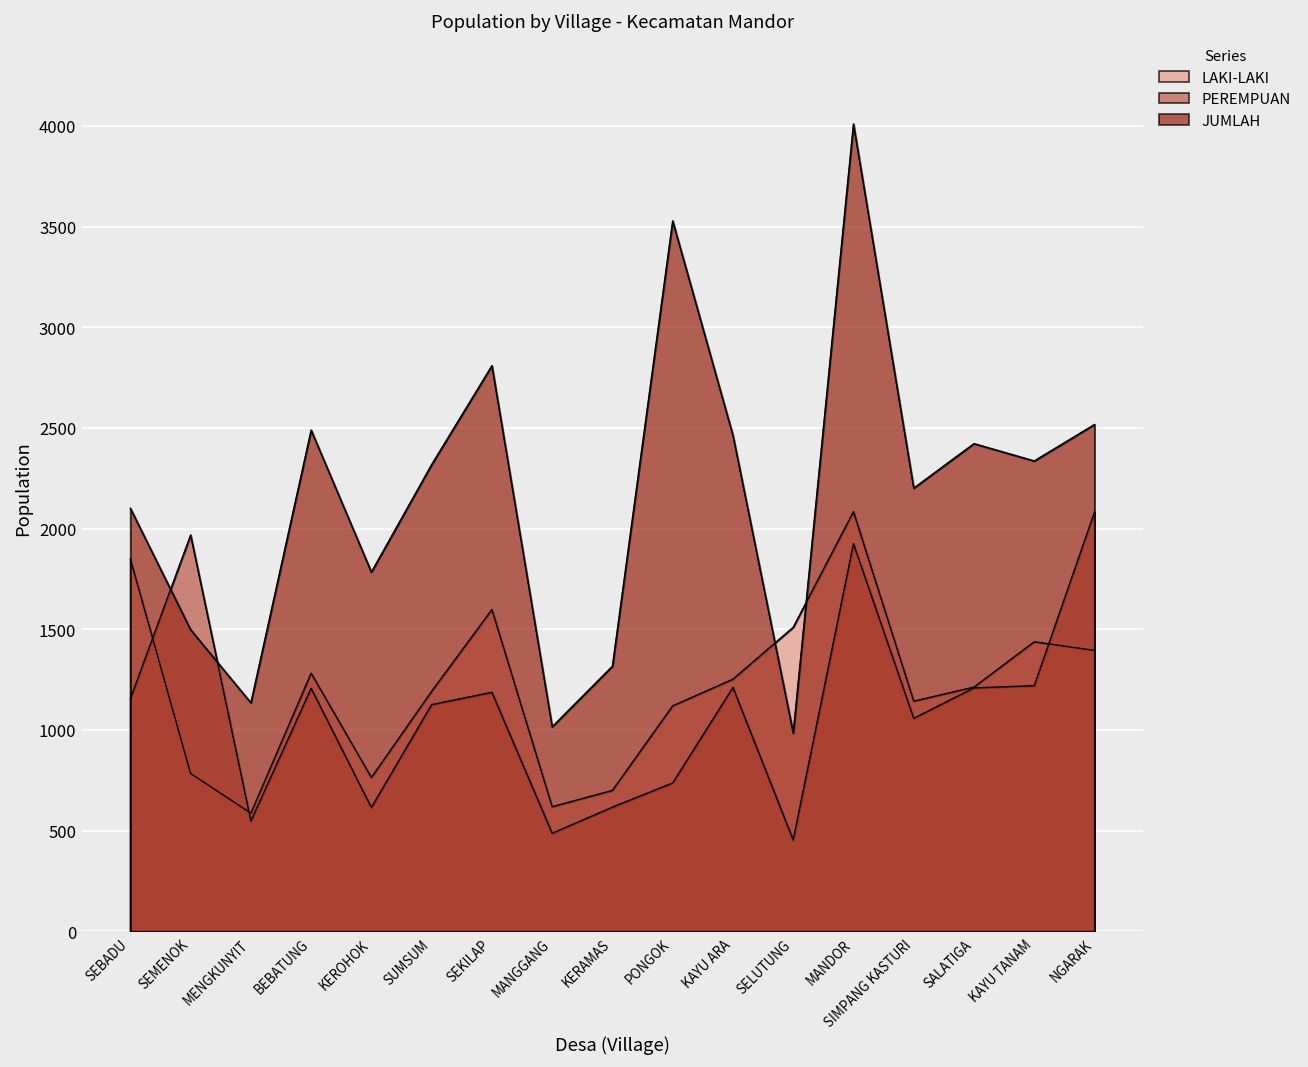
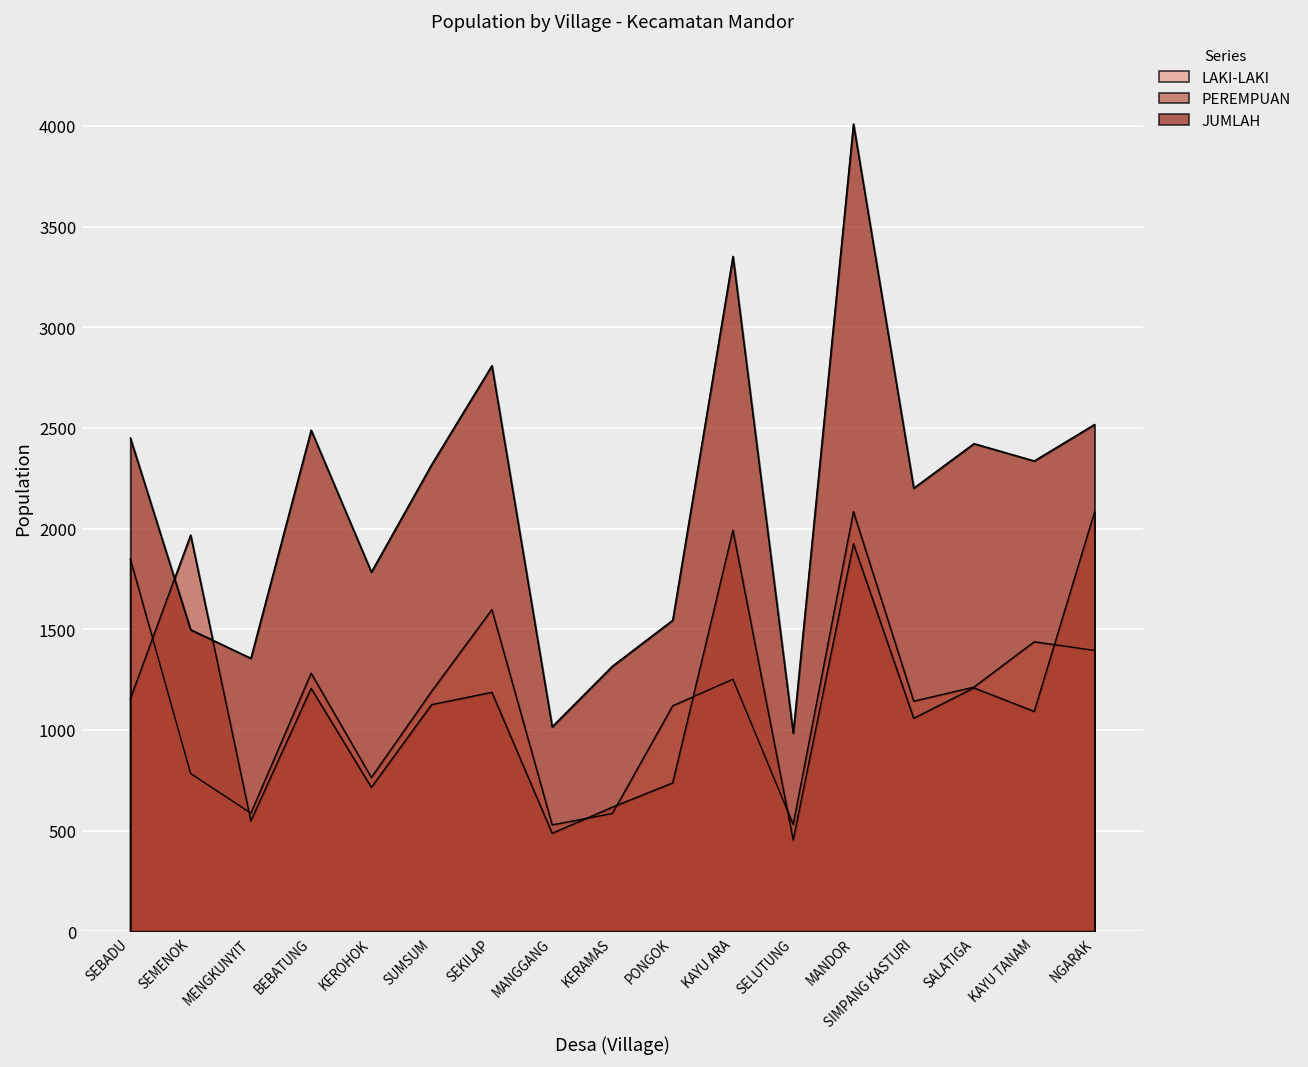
JUMLAH, SEBADU: 2100 -> 2450
JUMLAH, MENGKUNYIT: 1140 -> 1360
PEREMPUAN, KEROHOK: 620 -> 720
LAKI-LAKI, MANGGANG: 620 -> 530
LAKI-LAKI, KERAMAS: 700 -> 590
JUMLAH, PONGOK: 3530 -> 1550
PEREMPUAN, KAYU ARA: 1210 -> 1990
JUMLAH, KAYU ARA: 2460 -> 3350
LAKI-LAKI, SELUTUNG: 1510 -> 530
PEREMPUAN, KAYU TANAM: 1220 -> 1090
